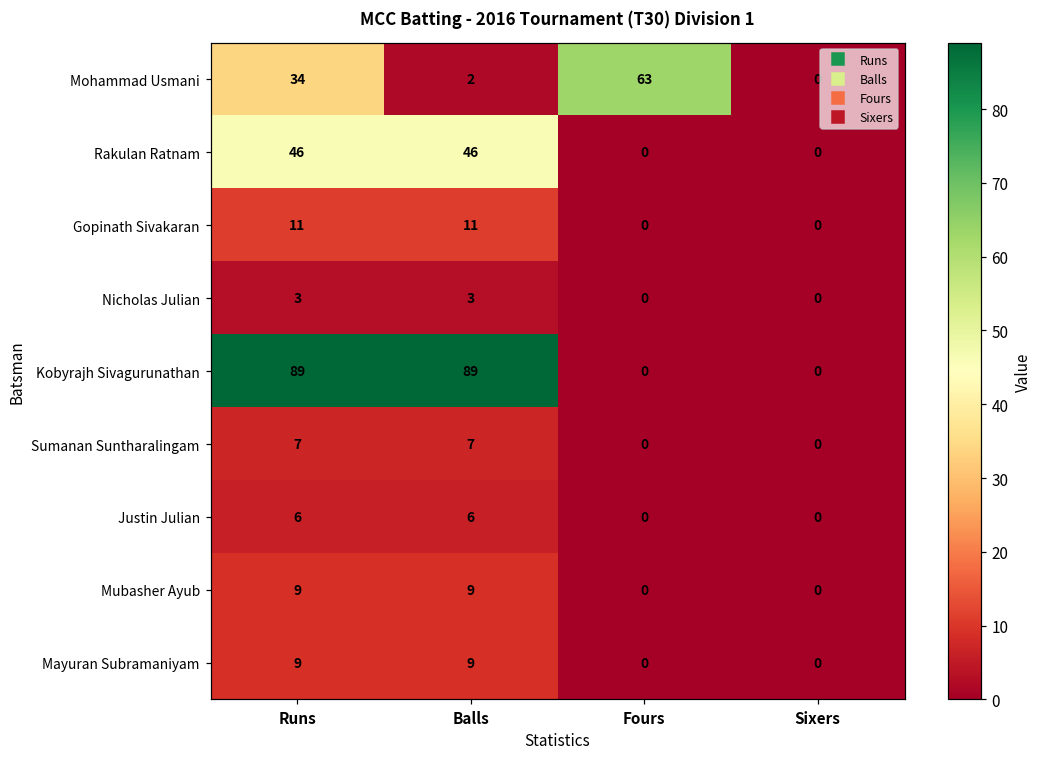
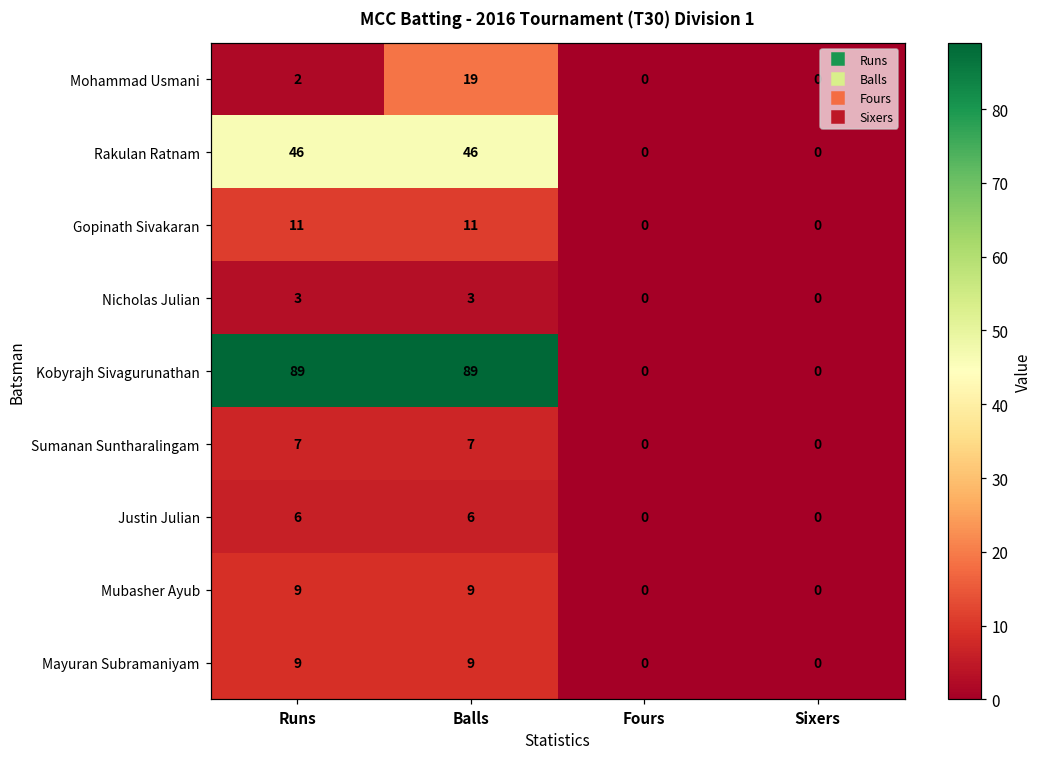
Mohammad Usmani, Runs: 34 -> 2
Mohammad Usmani, Balls: 2 -> 19
Mohammad Usmani, Fours: 63 -> 0
